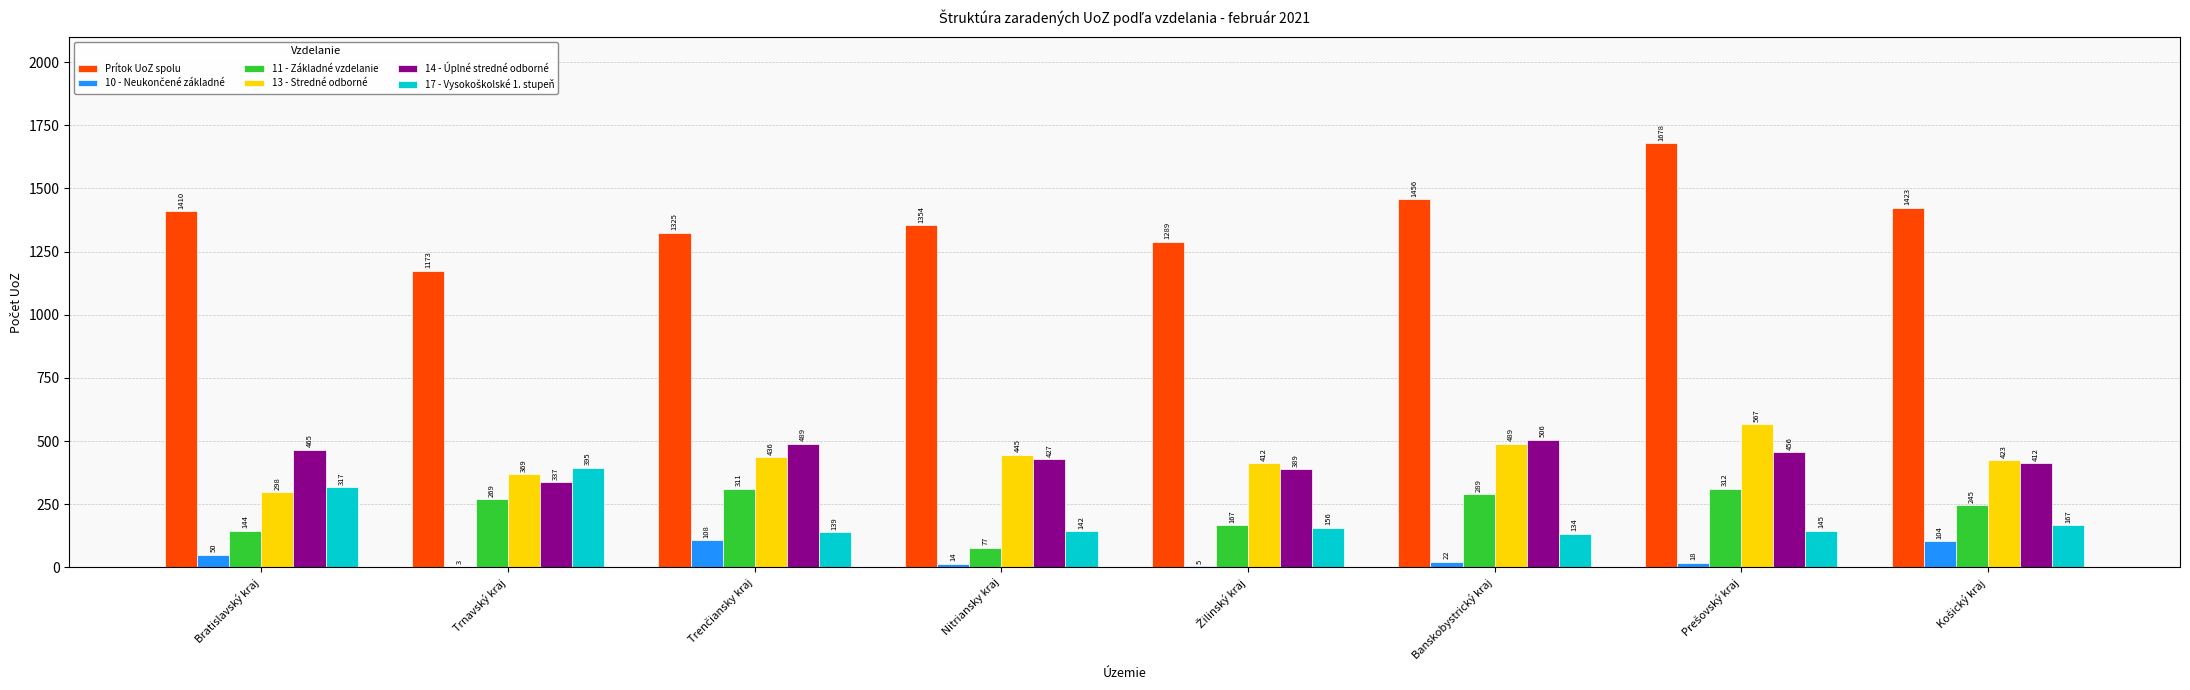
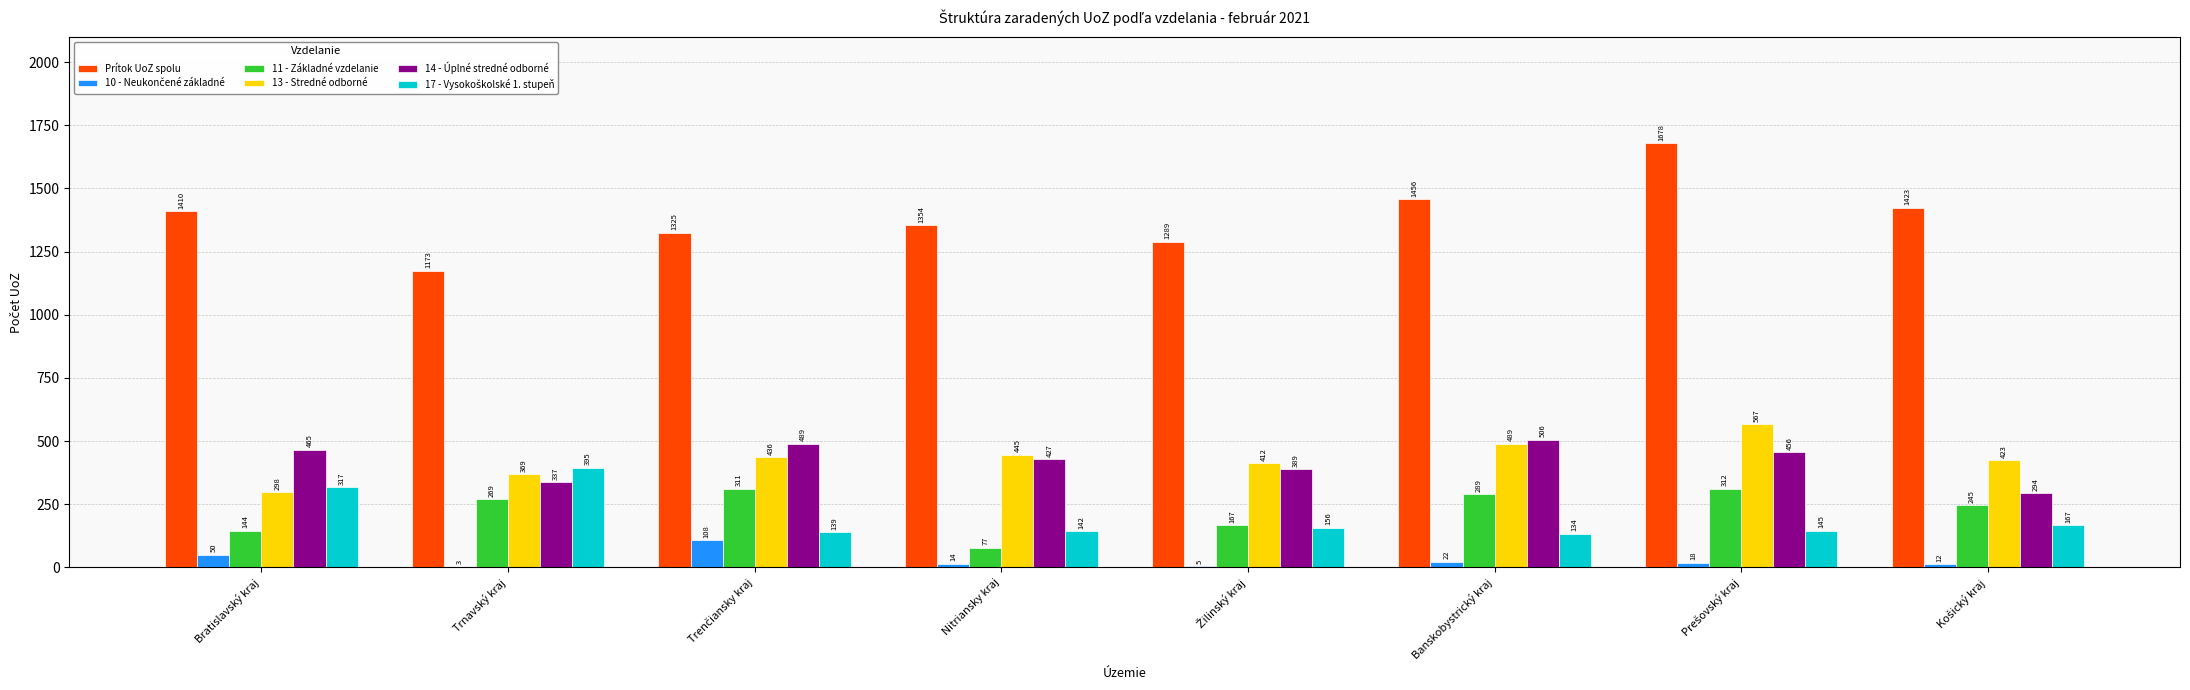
10 - Neukončené základné, Košický kraj: 104 -> 12
14 - Úplné stredné odborné, Košický kraj: 412 -> 294
